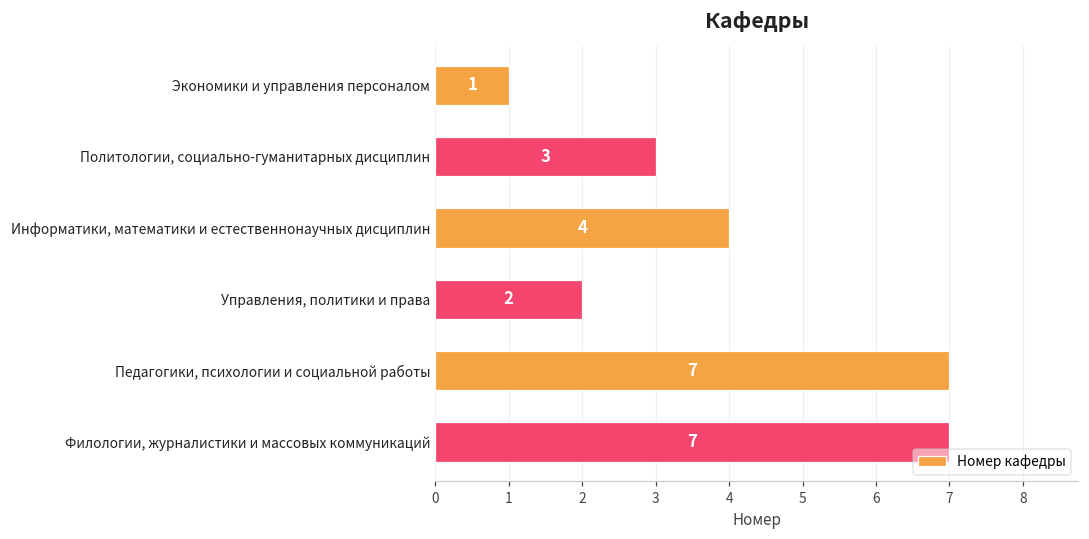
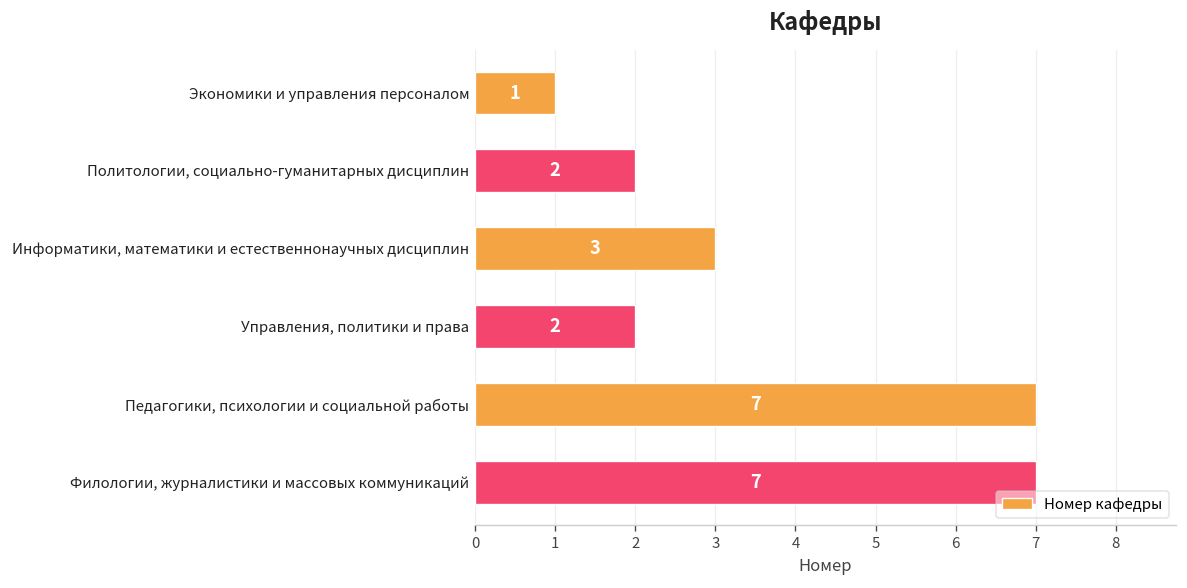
Политологии, социально-гуманитарных дисциплин: 3 -> 2
Информатики, математики и естественнонаучных дисциплин: 4 -> 3
